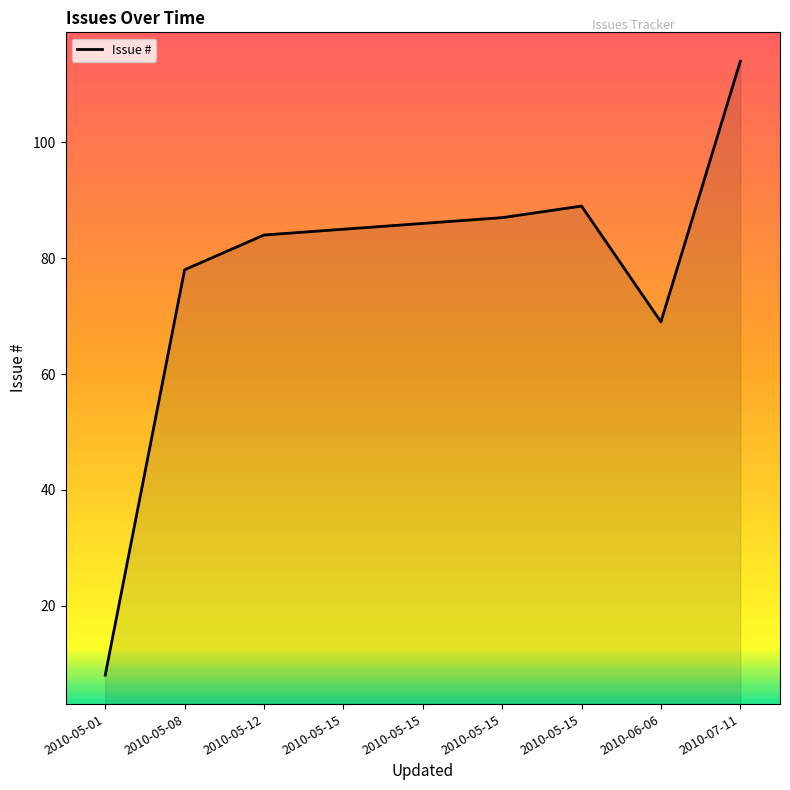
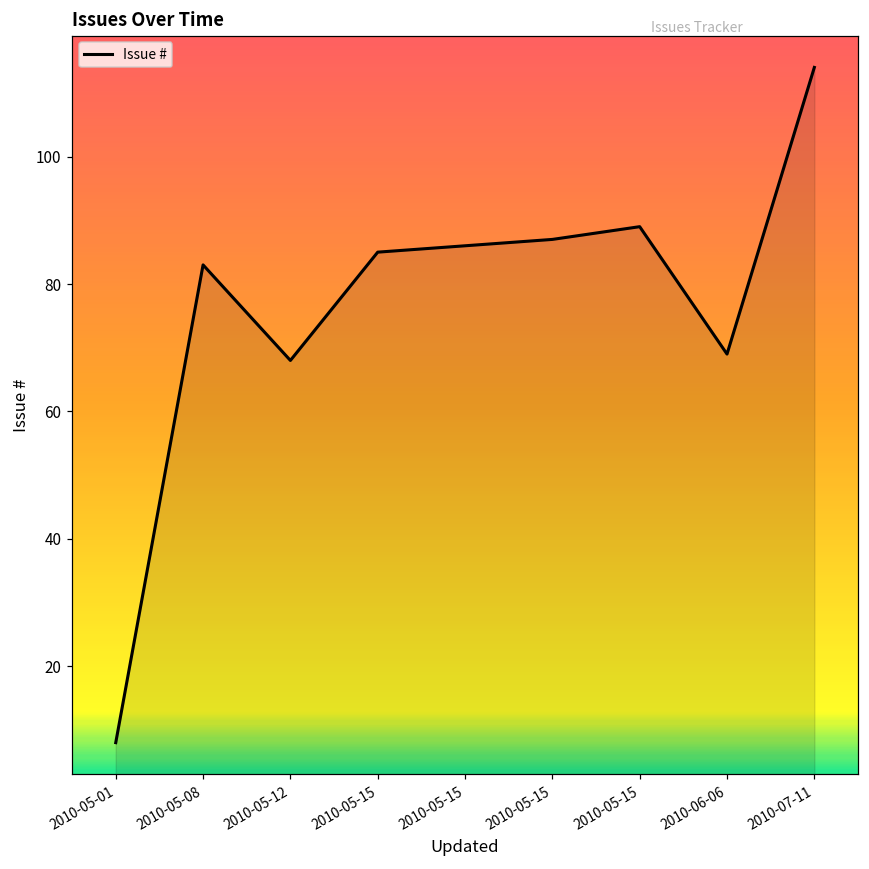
2010-05-08: 78 -> 83
2010-05-12: 84 -> 68
